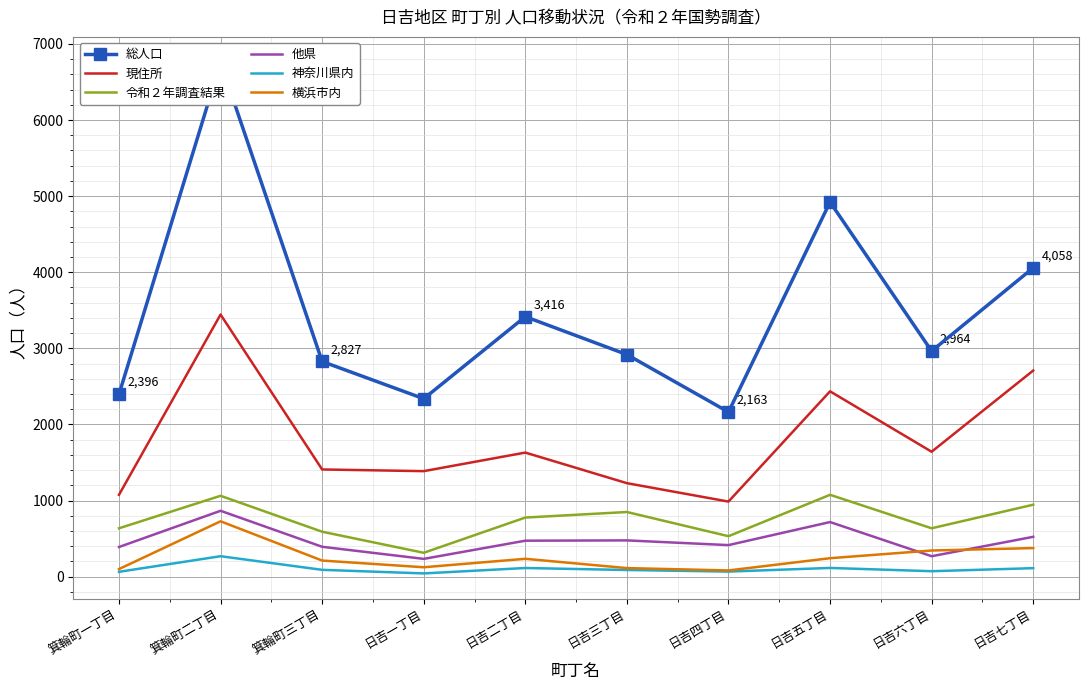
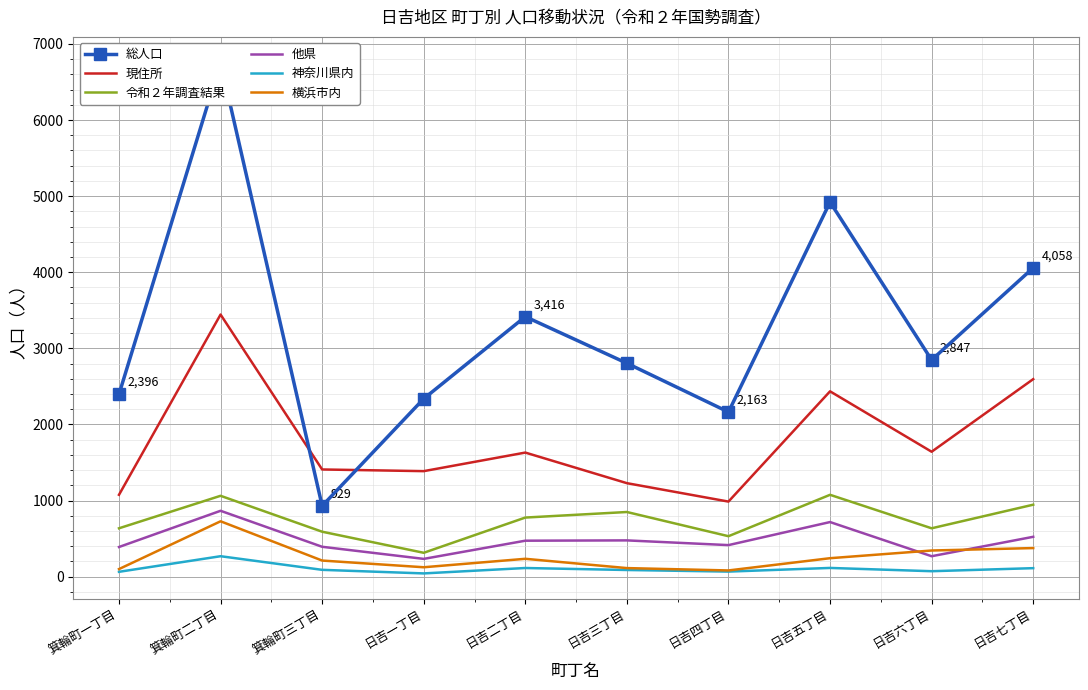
総人口, 箕輪町三丁目: 2,827 -> 929
総人口, 日吉三丁目: 2900 -> 2800
総人口, 日吉六丁目: 2,964 -> 2,847
現住所, 日吉七丁目: 2700 -> 2600
